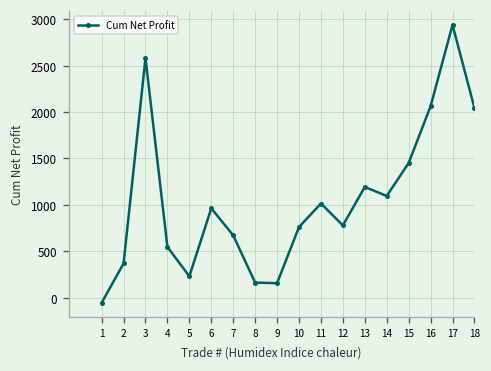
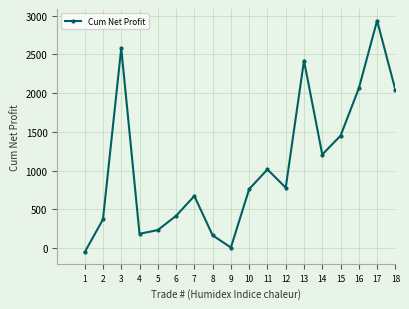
4: 500 -> 200
6: 1000 -> 400
9: 200 -> 0
13: 1200 -> 2400
14: 1100 -> 1200
